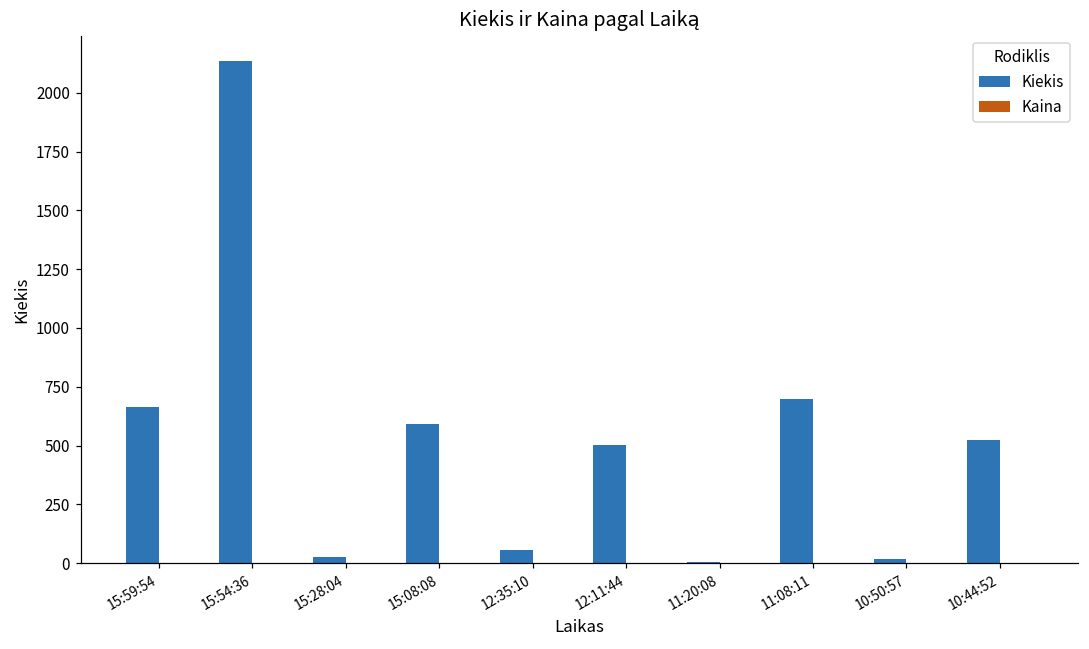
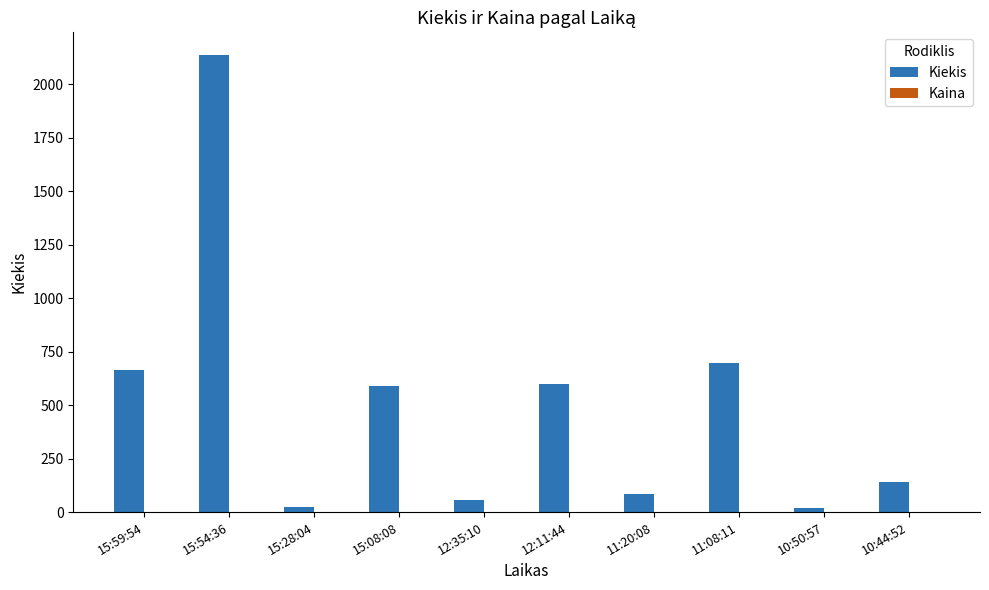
Kiekis, 12:11:44: 500 -> 600
Kiekis, 11:20:08: 10 -> 80
Kiekis, 10:44:52: 520 -> 140
